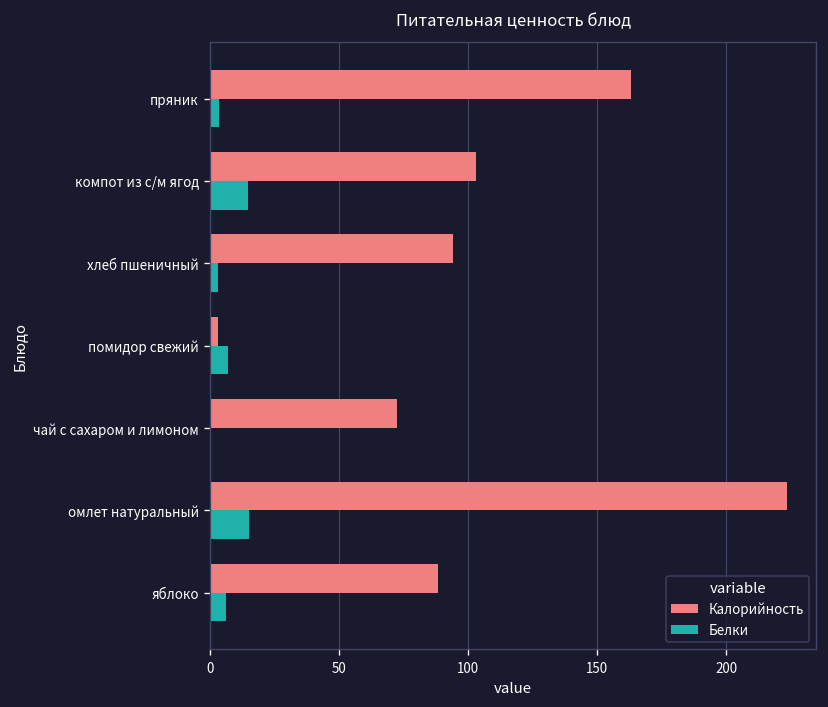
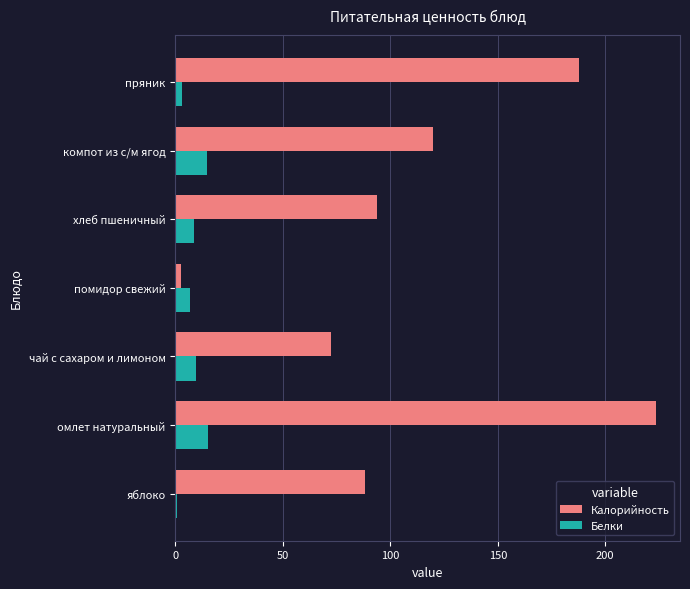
Калорийность, пряник: 163 -> 188
Калорийность, компот из с/м ягод: 103 -> 120
Белки, хлеб пшеничный: 3 -> 9
Белки, чай с сахаром и лимоном: 0 -> 10
Белки, яблоко: 6 -> 1
